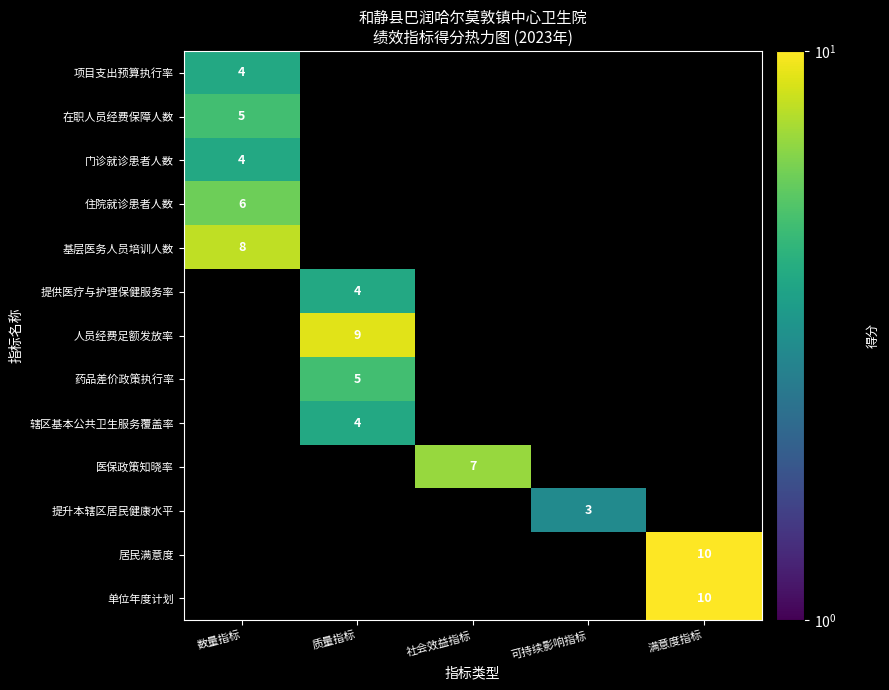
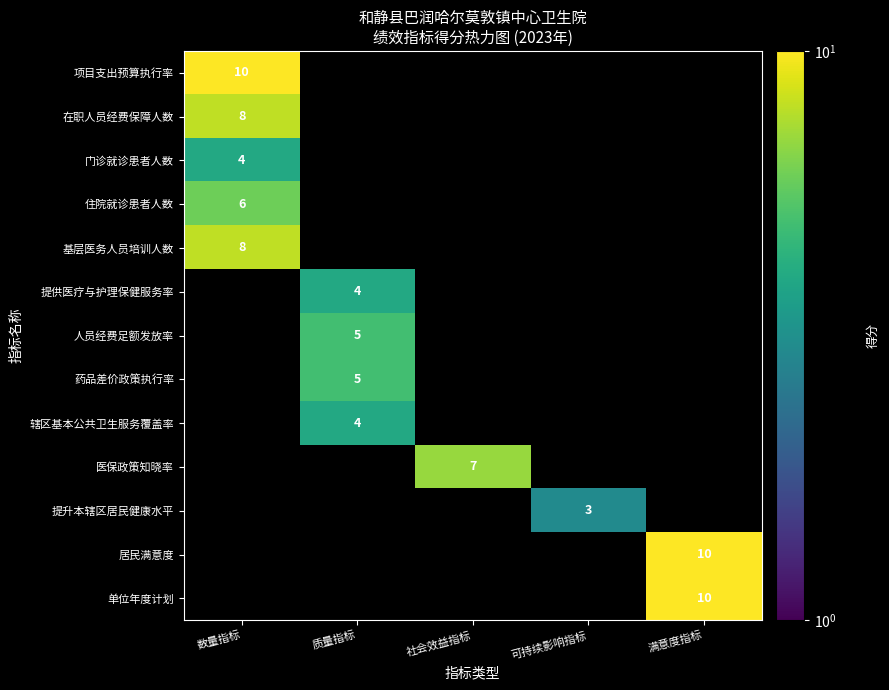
项目支出预算执行率, 数量指标: 4 -> 10
在职人员经费保障人数, 数量指标: 5 -> 8
人员经费足额发放率, 质量指标: 9 -> 5
